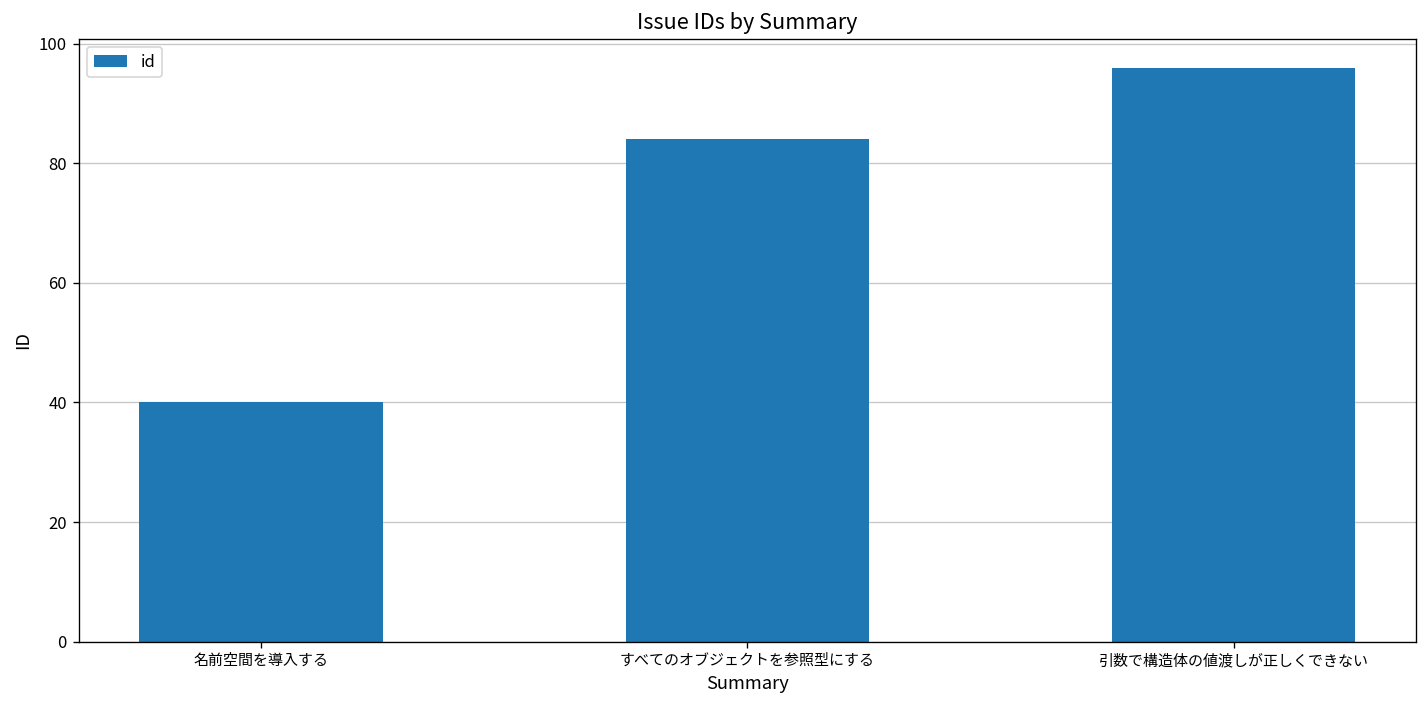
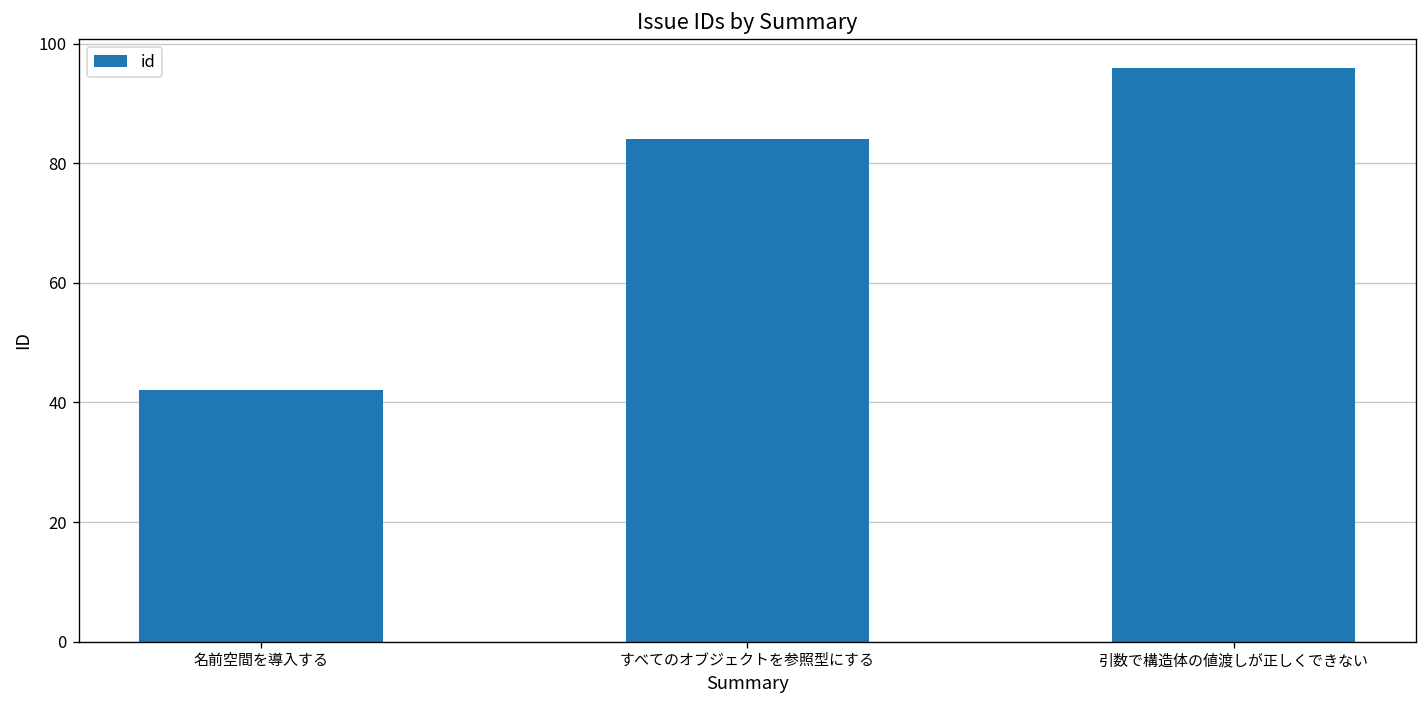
名前空間を導入する: 40 -> 42
